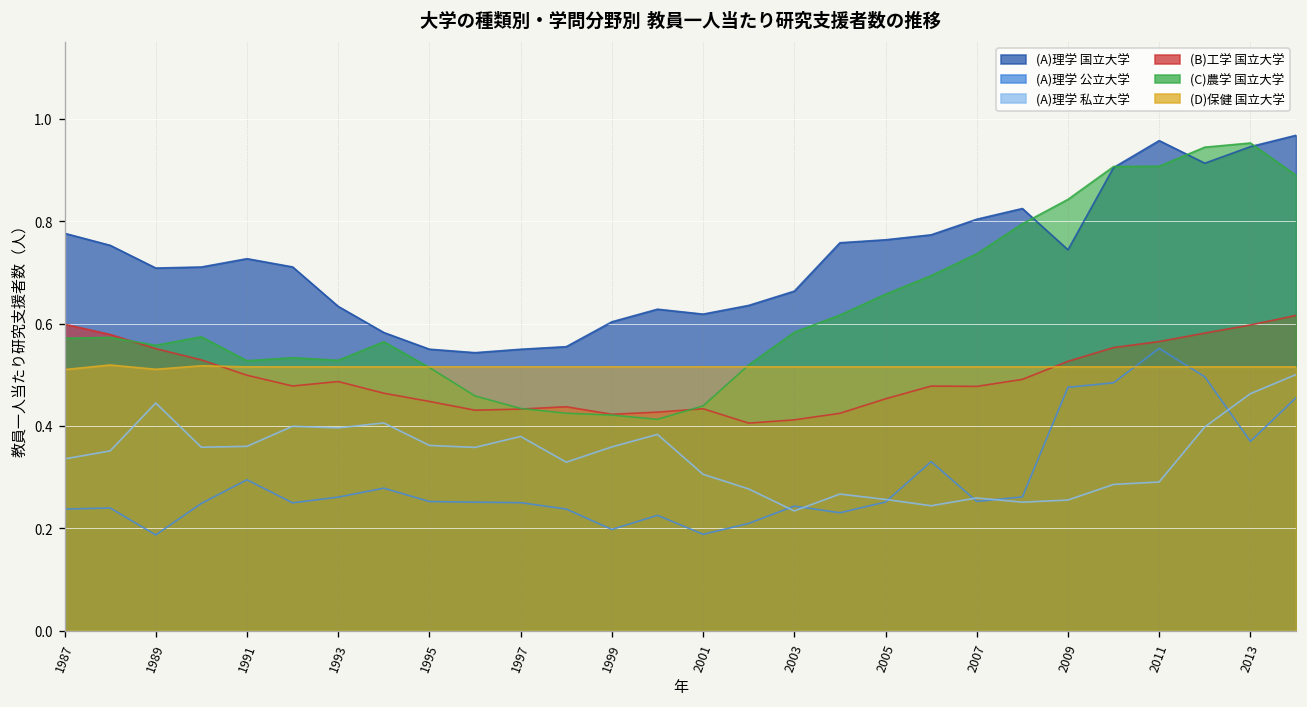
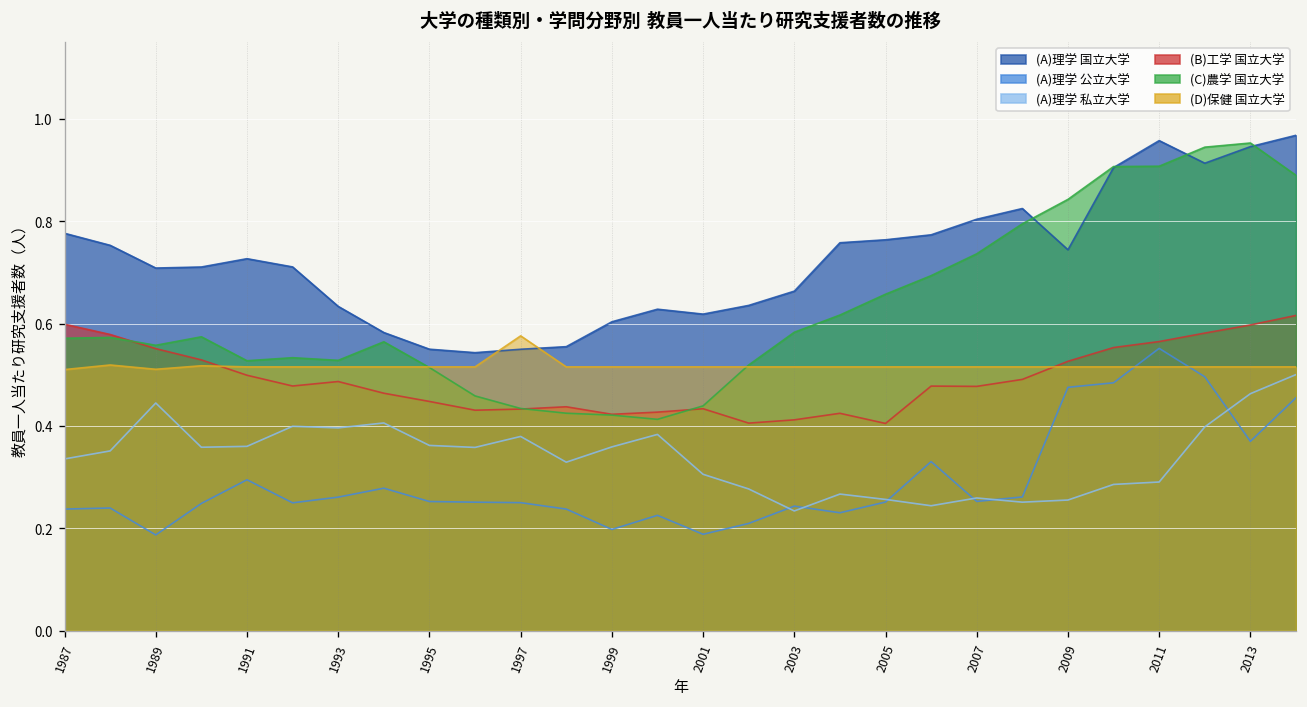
(D)保健 国立大学, 1997: 0.52 -> 0.58
(B)工学 国立大学, 2005: 0.45 -> 0.40
